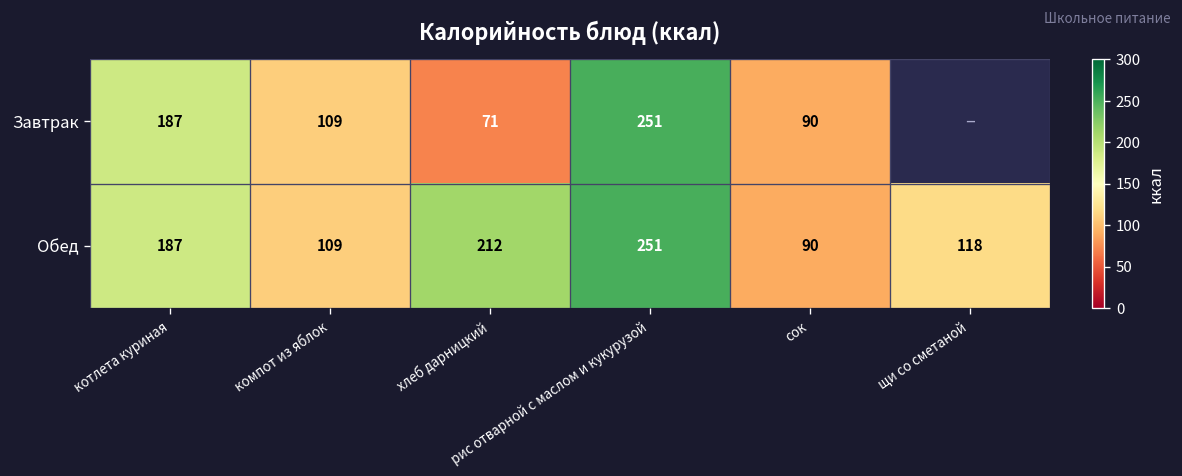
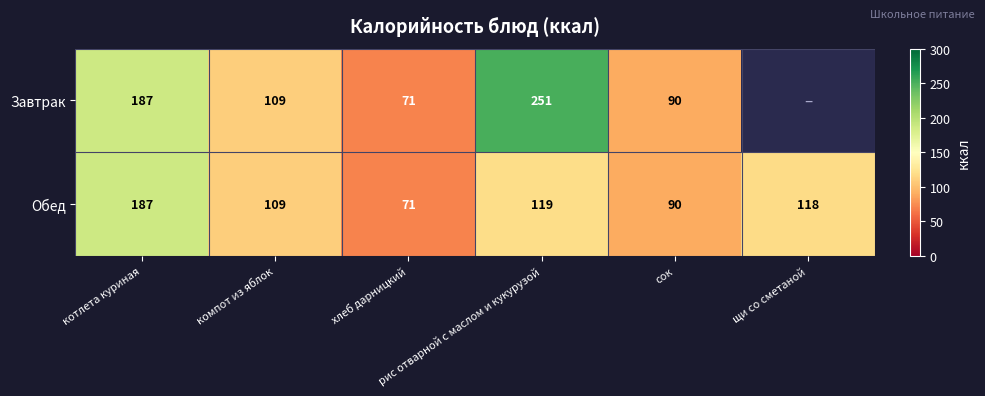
Обед, хлеб дарницкий: 212 -> 71
Обед, рис отварной с маслом и кукурузой: 251 -> 119
